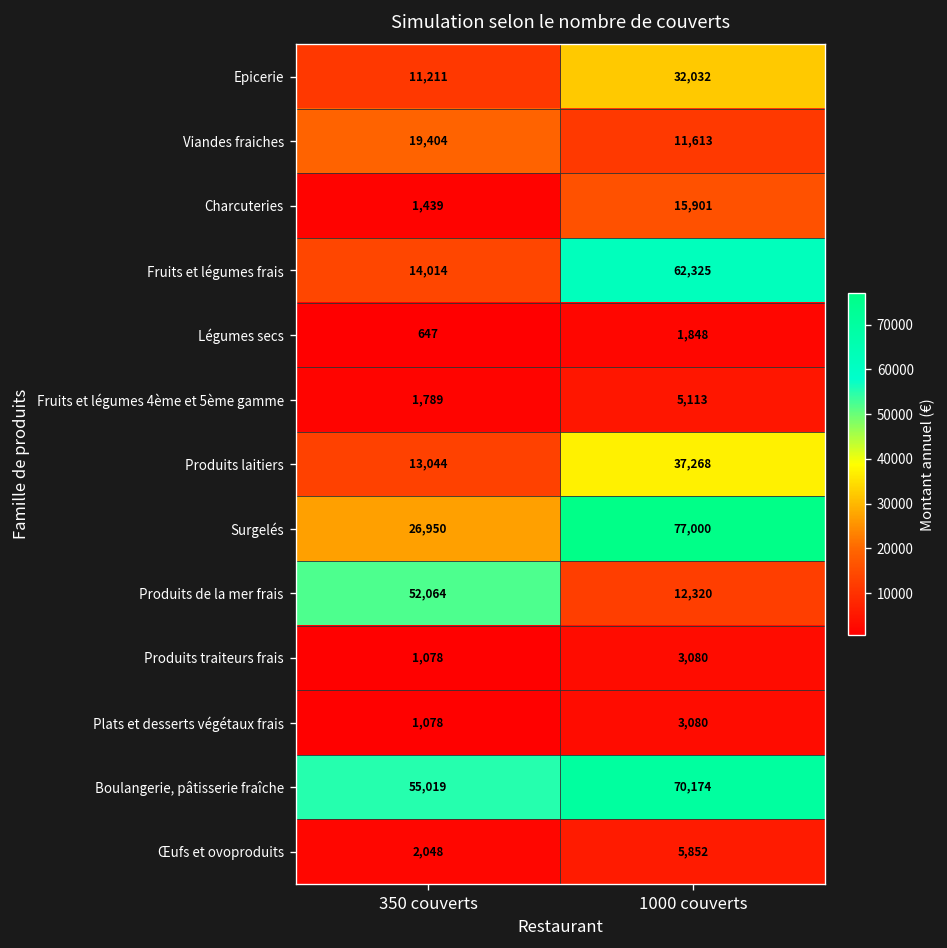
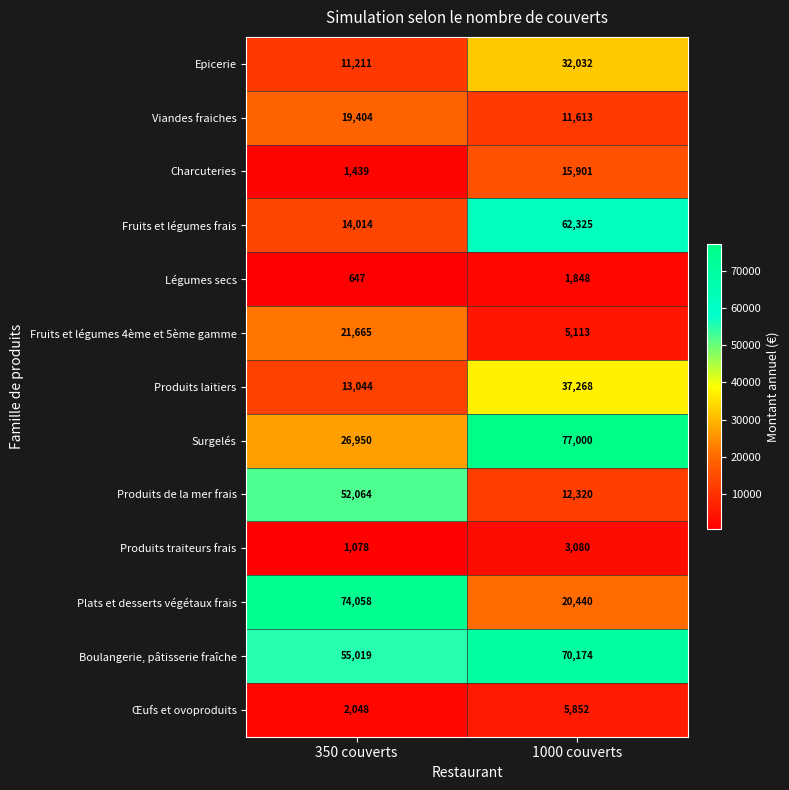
Fruits et légumes 4ème et 5ème gamme, 350 couverts: 1,789 -> 21,665
Plats et desserts végétaux frais, 350 couverts: 1,078 -> 74,058
Plats et desserts végétaux frais, 1000 couverts: 3,080 -> 20,440
